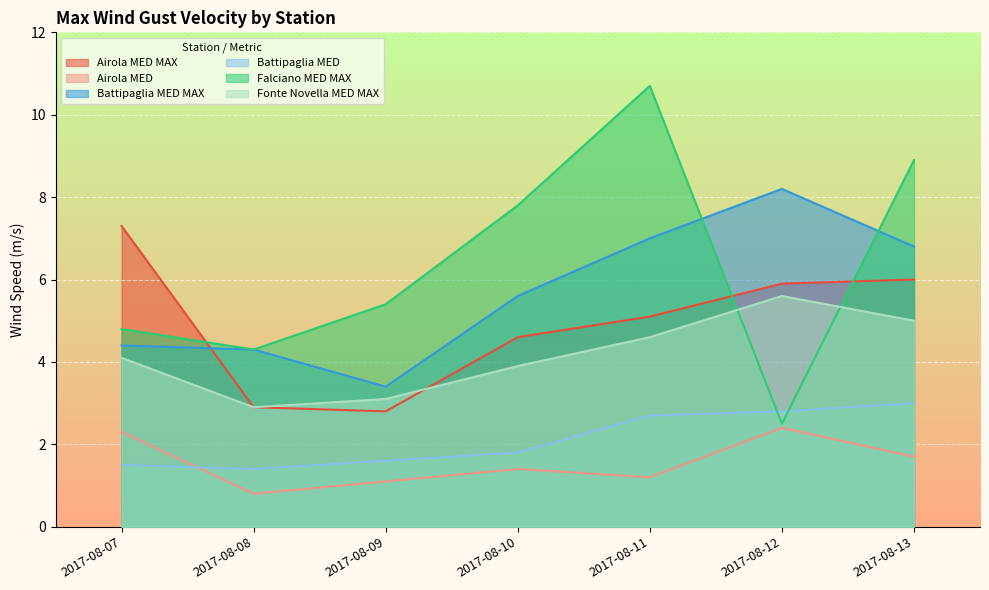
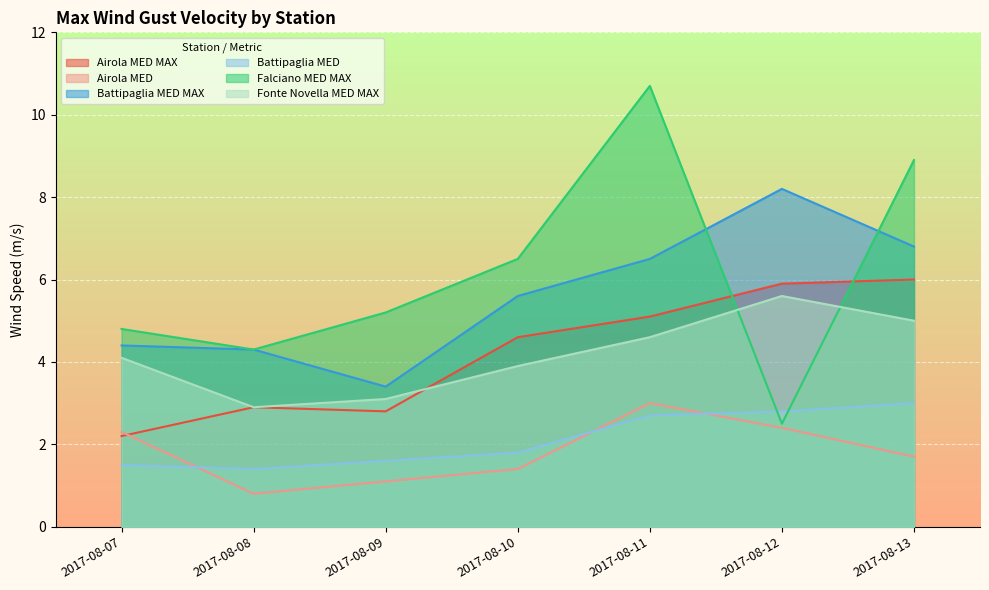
Airola MED MAX, 2017-08-07: 7.3 -> 2.2
Falciano MED MAX, 2017-08-09: 5.4 -> 5.2
Falciano MED MAX, 2017-08-10: 7.8 -> 6.5
Airola MED, 2017-08-11: 1.2 -> 3.0
Battipaglia MED MAX, 2017-08-11: 7.0 -> 6.5
